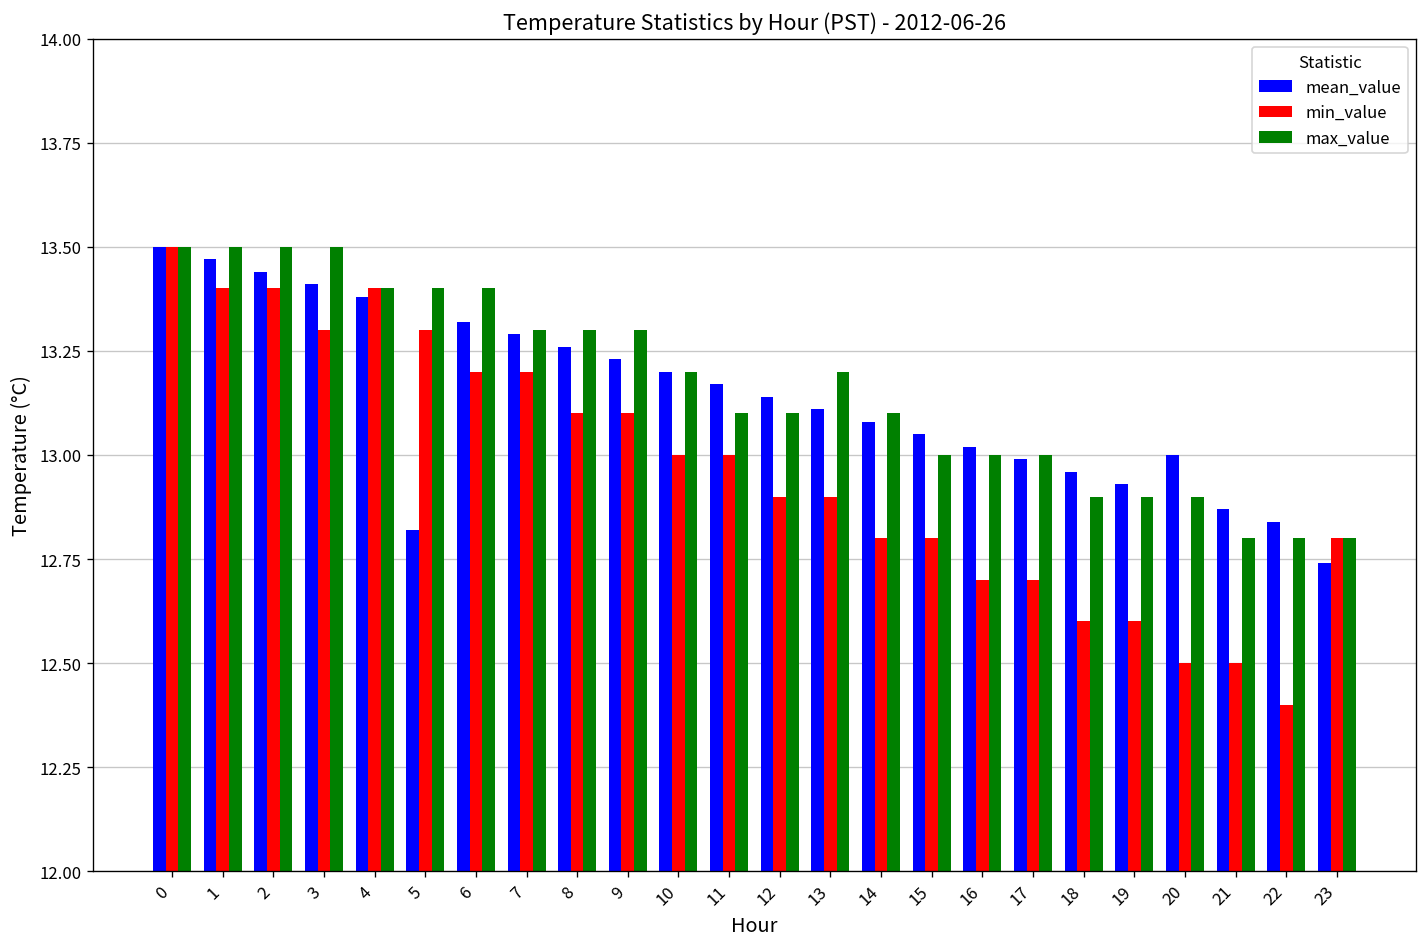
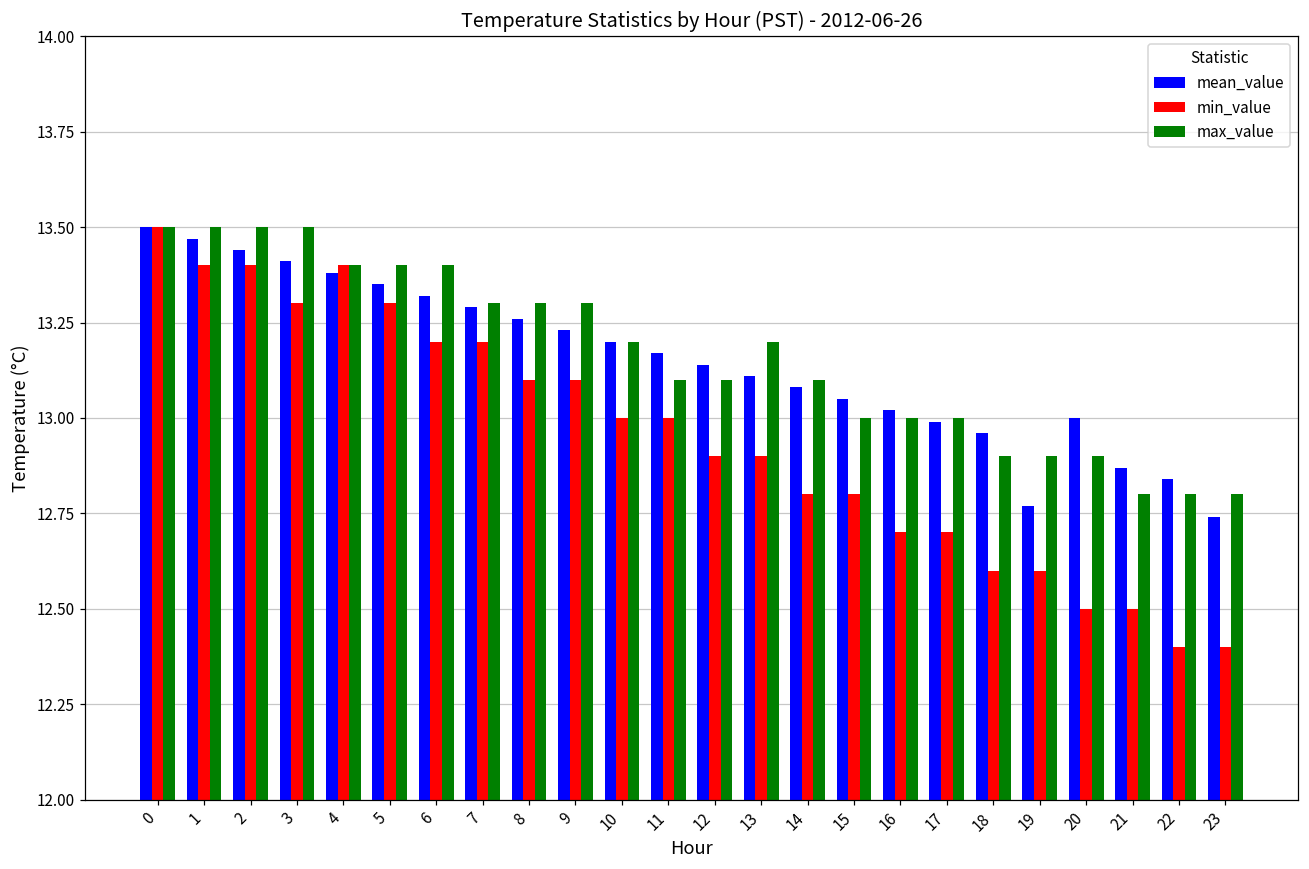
mean_value, 5: 12.82 -> 13.35
mean_value, 19: 12.93 -> 12.77
min_value, 23: 12.8 -> 12.4
